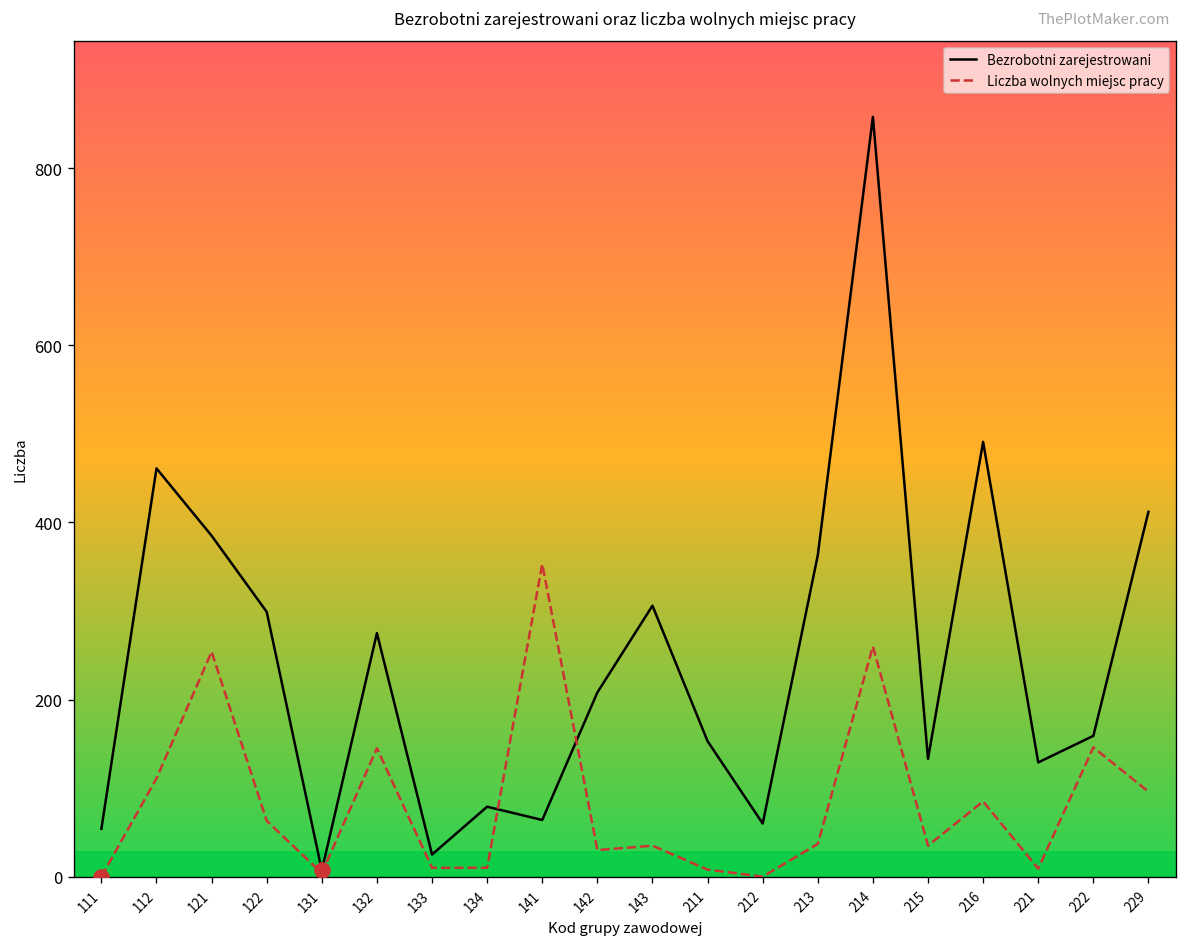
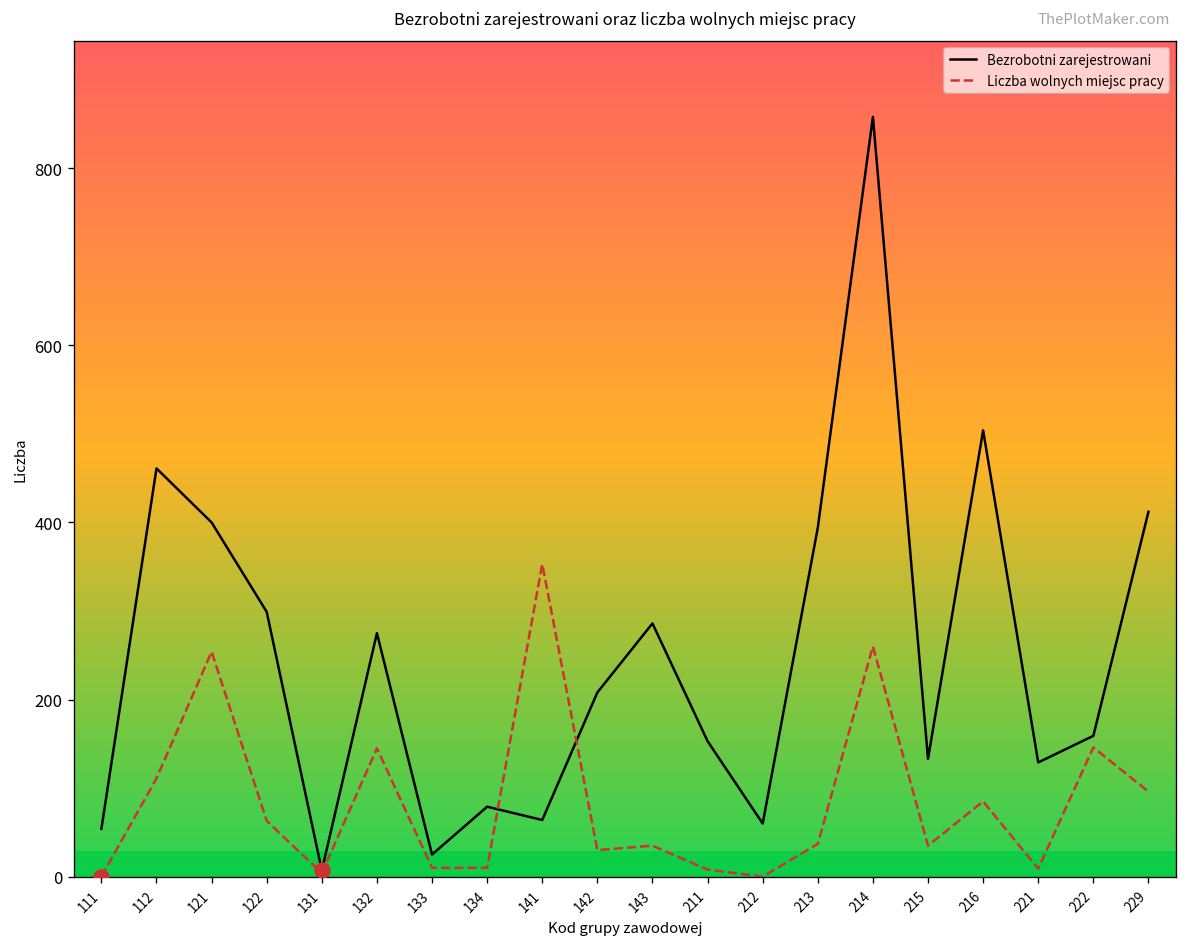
Bezrobotni zarejestrowani, 121: 390 -> 400
Bezrobotni zarejestrowani, 143: 310 -> 290
Bezrobotni zarejestrowani, 213: 360 -> 390
Bezrobotni zarejestrowani, 216: 490 -> 500
